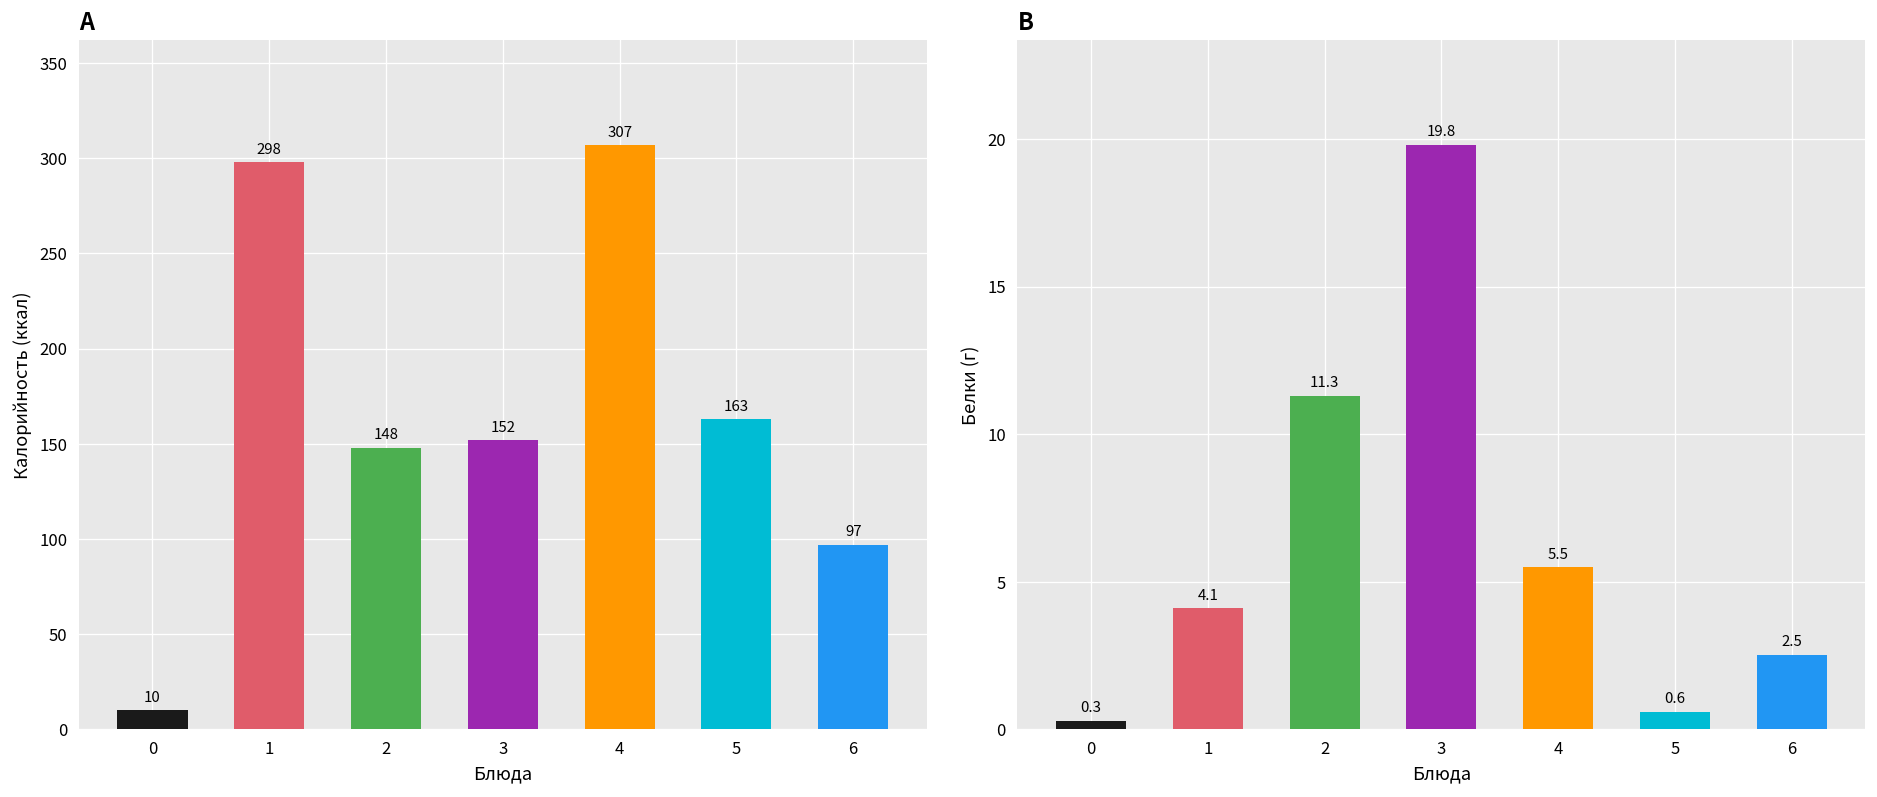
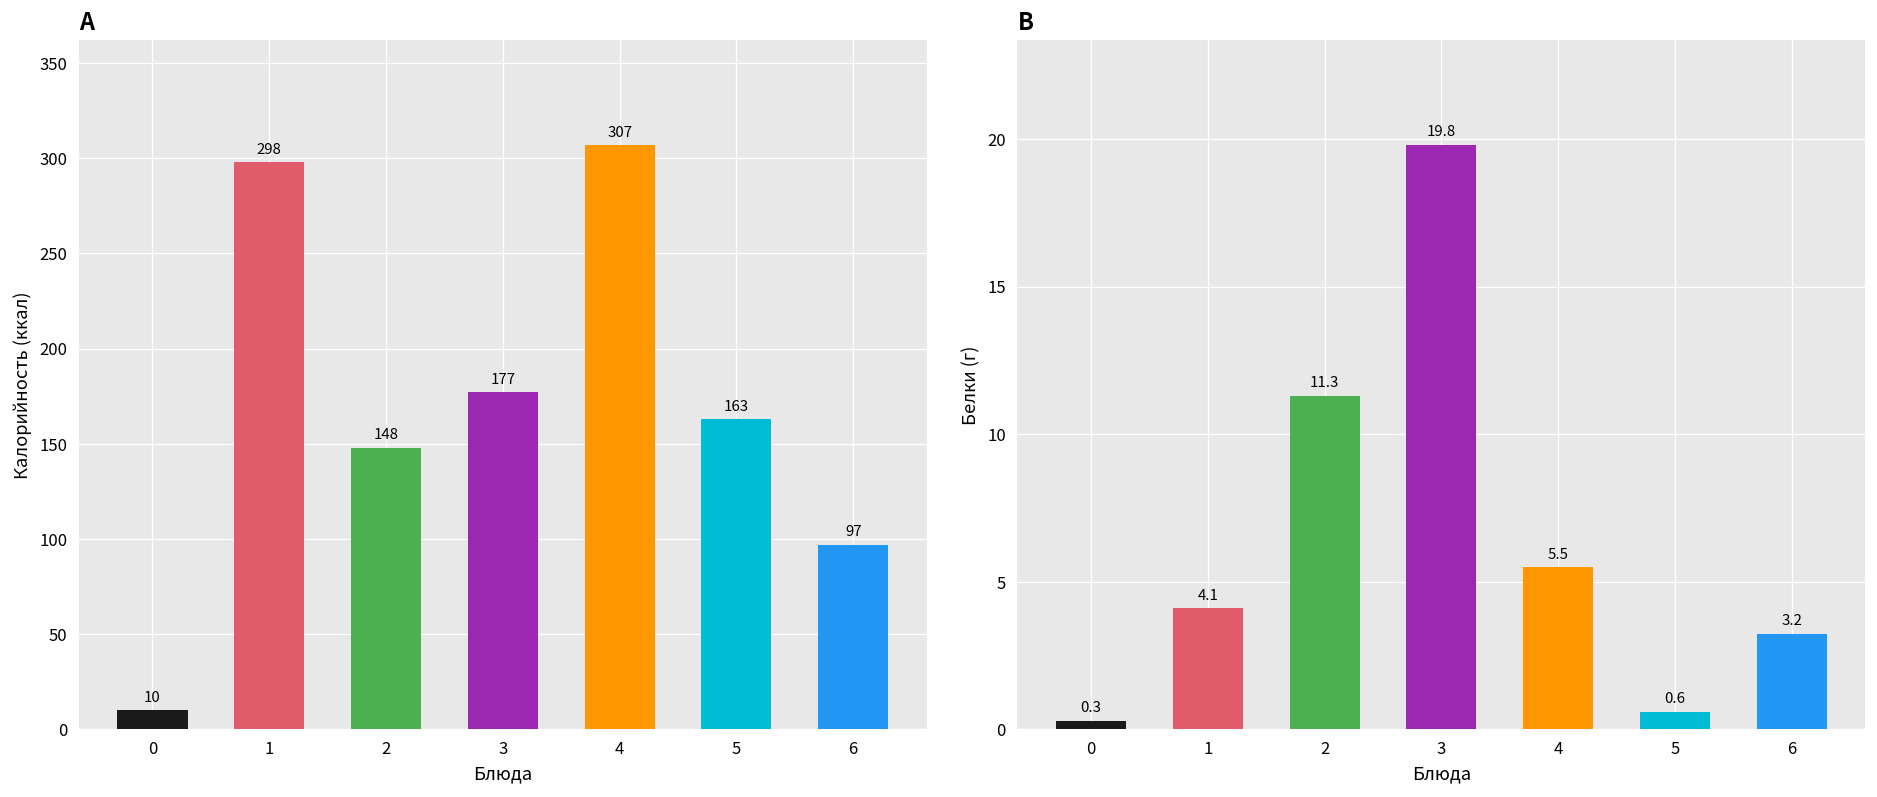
A, 3: 152 -> 177
B, 6: 2.5 -> 3.2
